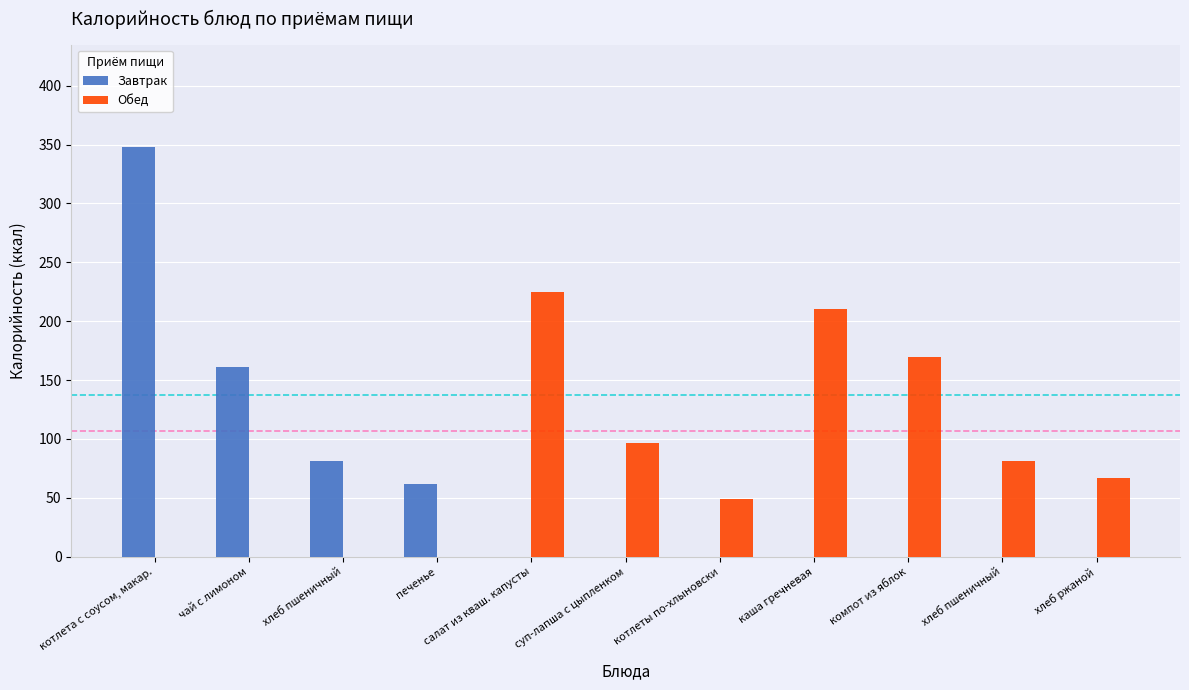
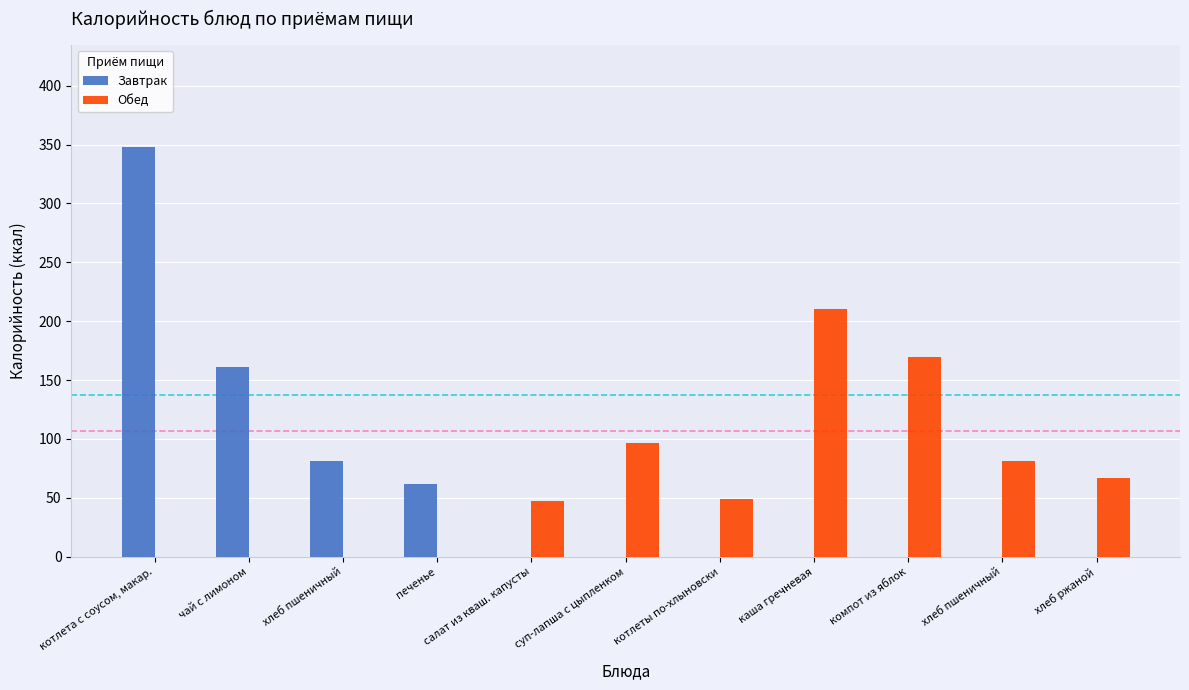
Обед, салат из кваш. капусты: 225 -> 47
